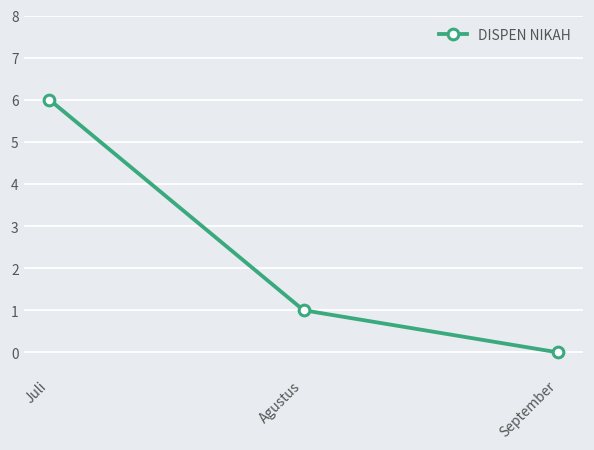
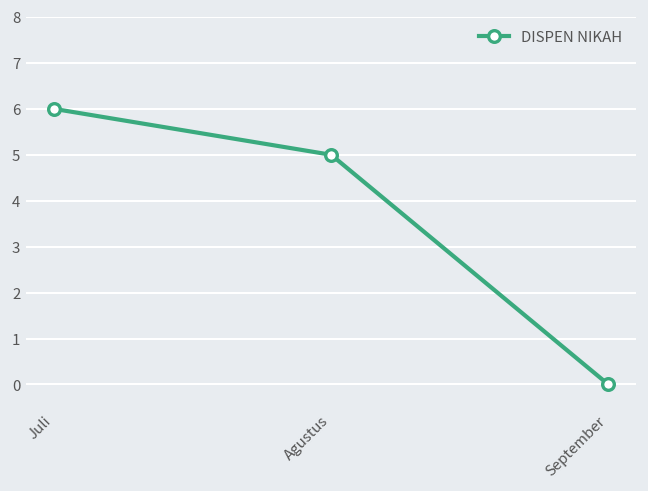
Agustus: 1 -> 5
